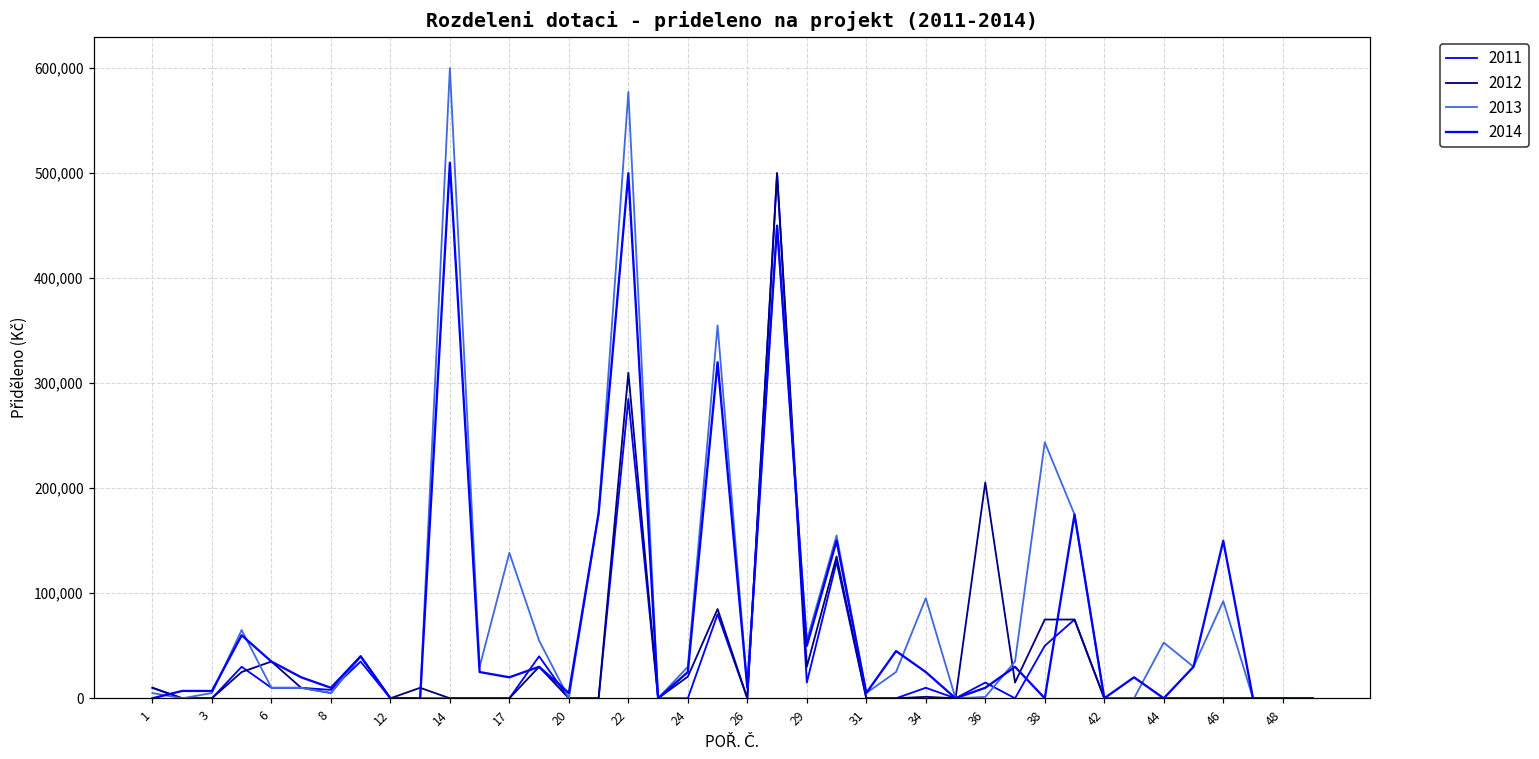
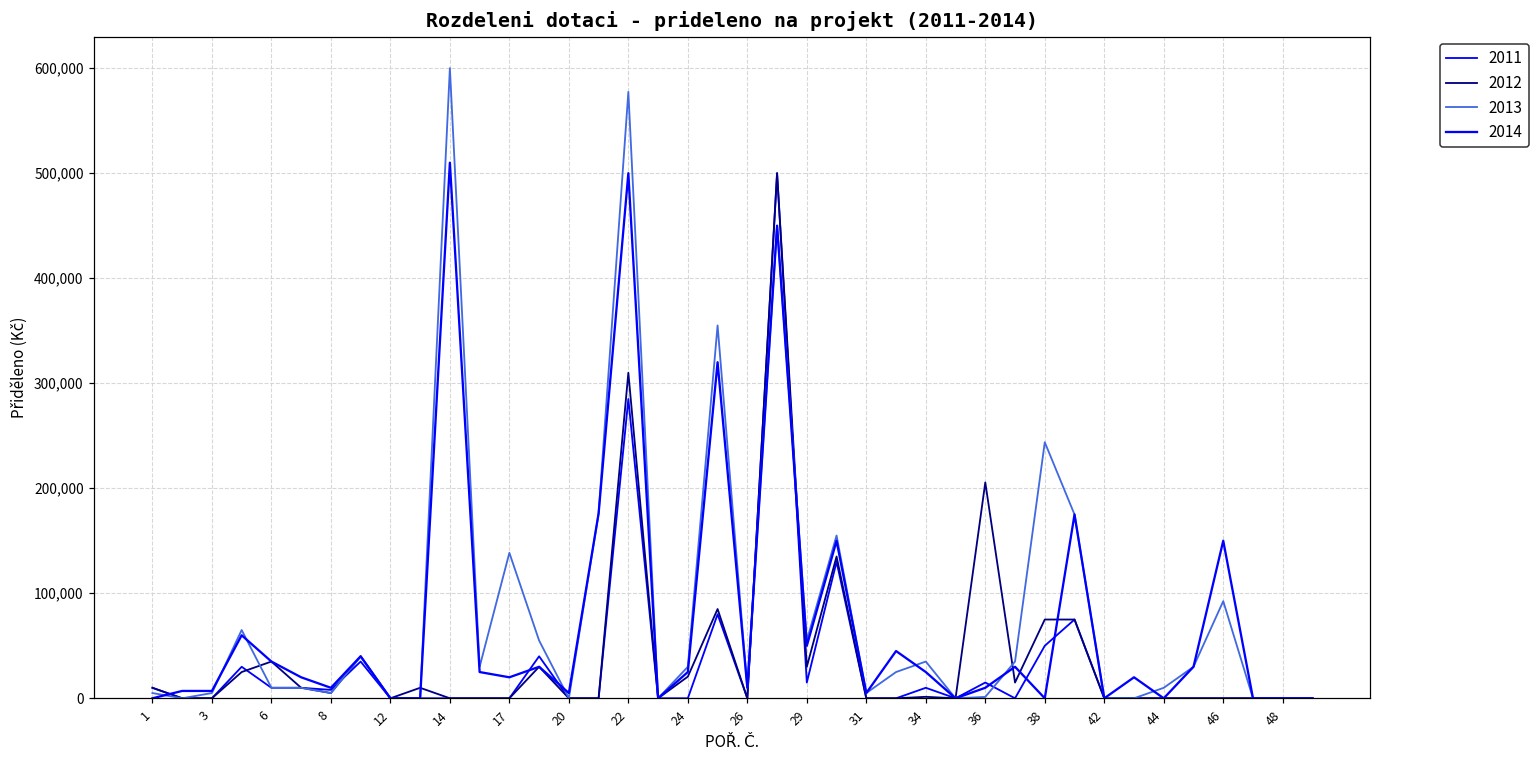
2013, 34: 100,000 -> 40,000
2013, 44: 50,000 -> 10,000
